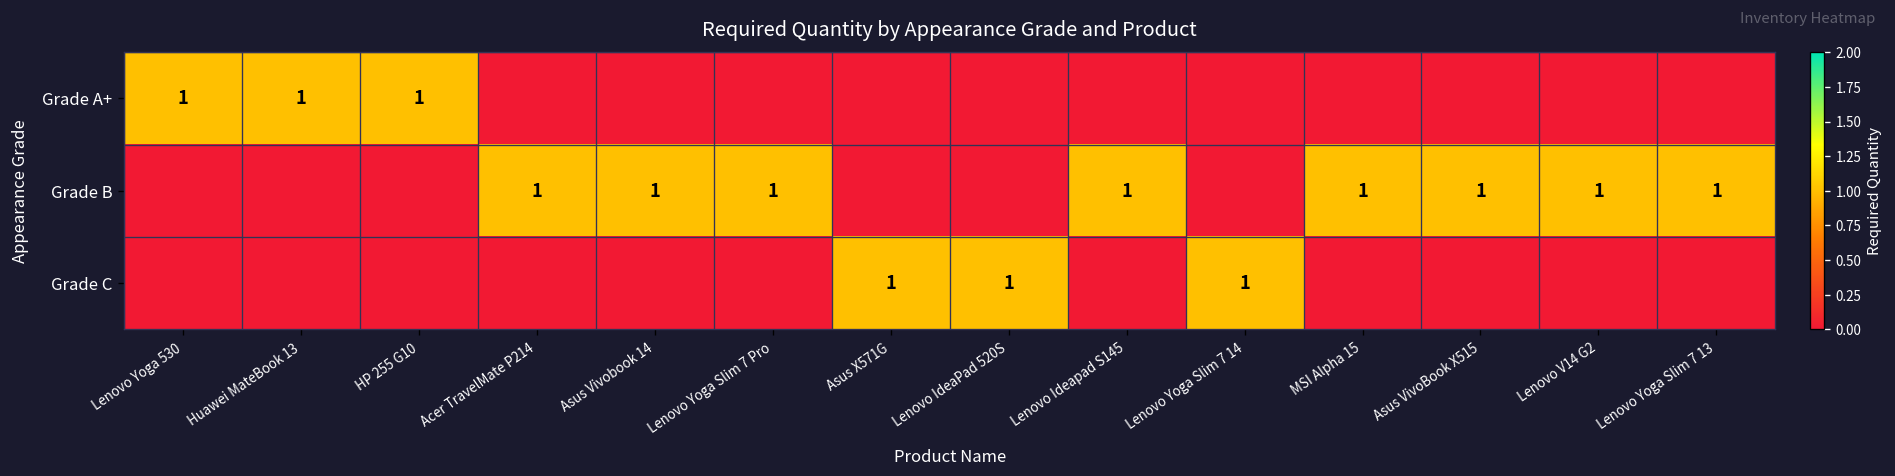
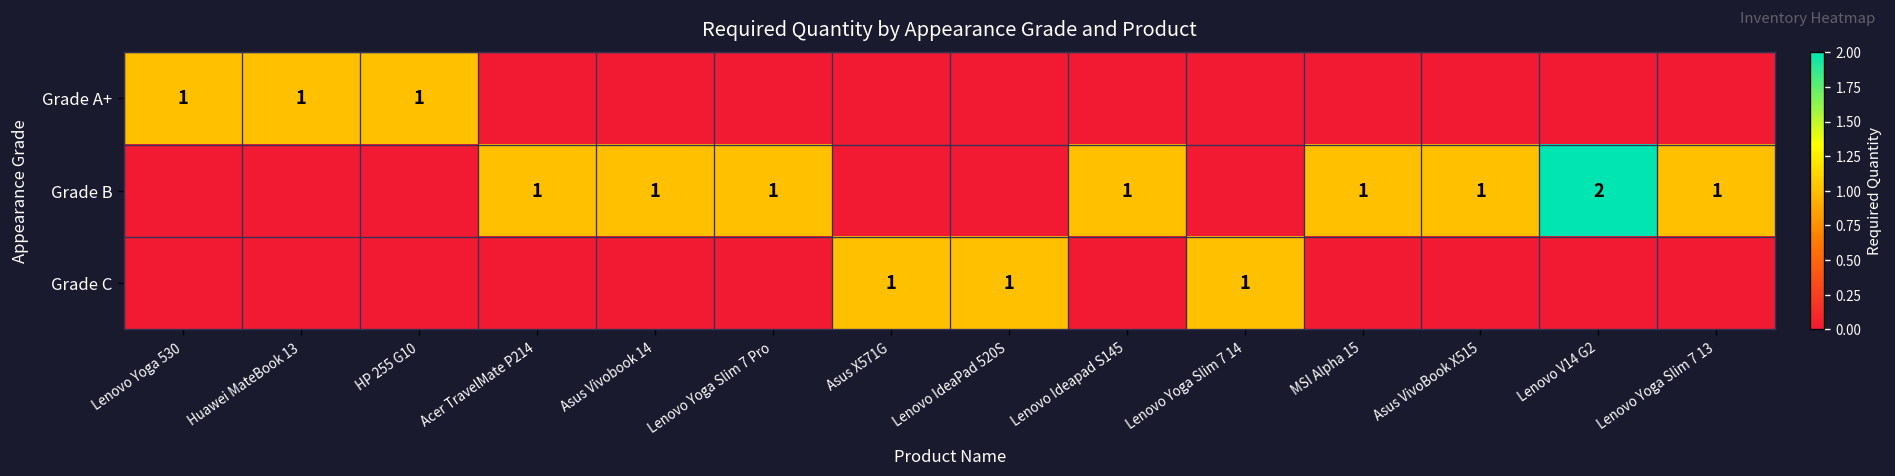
Grade B, Lenovo V14 G2: 1 -> 2
